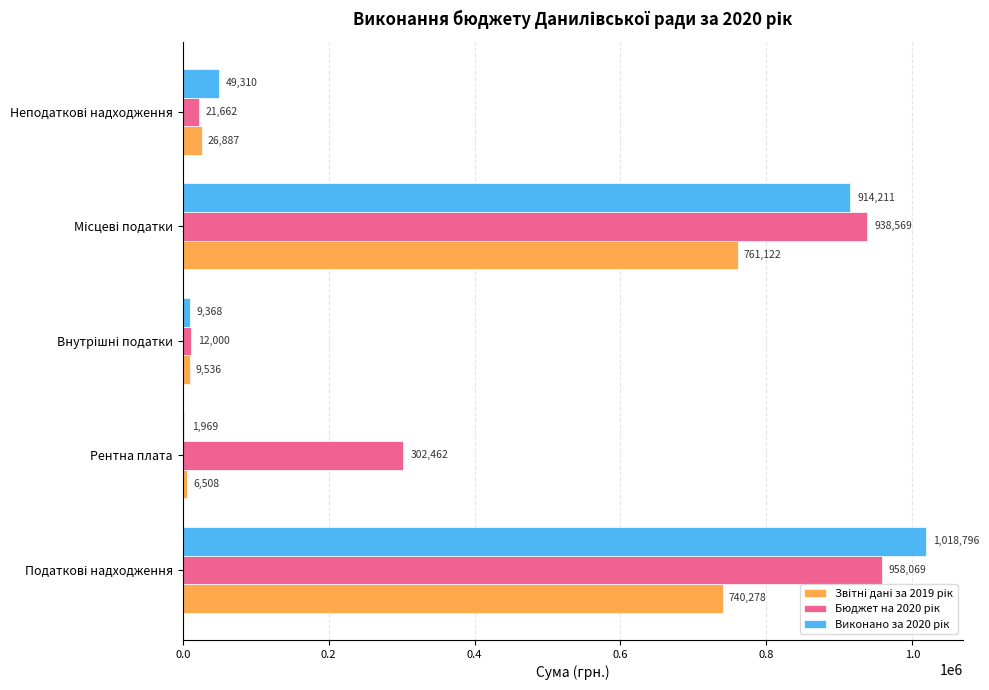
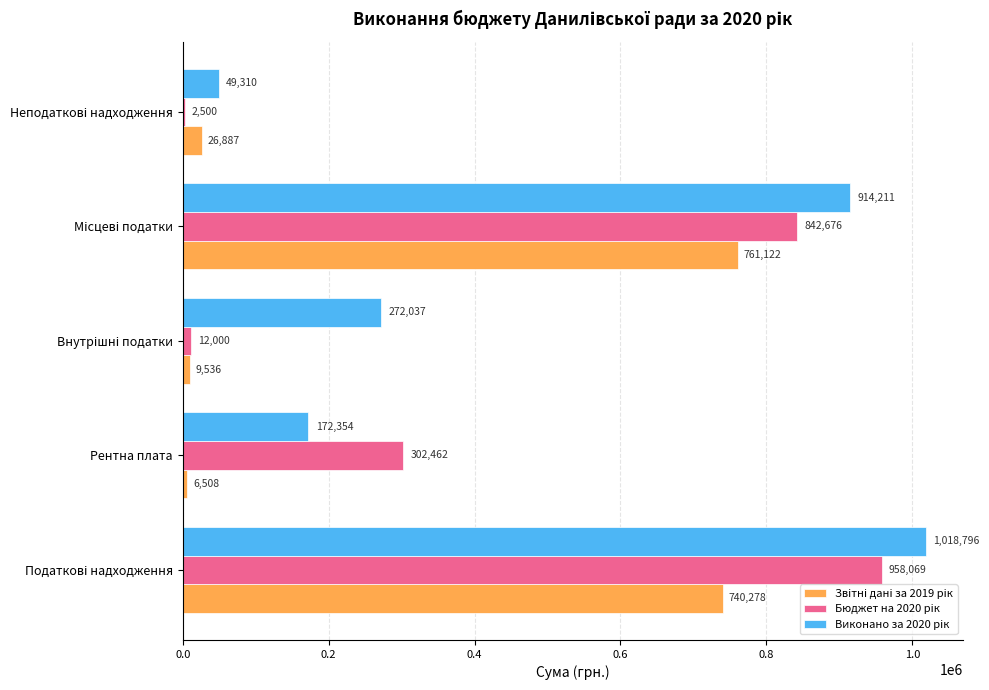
Бюджет на 2020 рік, Неподаткові надходження: 21,662 -> 2,500
Бюджет на 2020 рік, Місцеві податки: 938,569 -> 842,676
Виконано за 2020 рік, Внутрішні податки: 9,368 -> 272,037
Виконано за 2020 рік, Рентна плата: 1,969 -> 172,354
